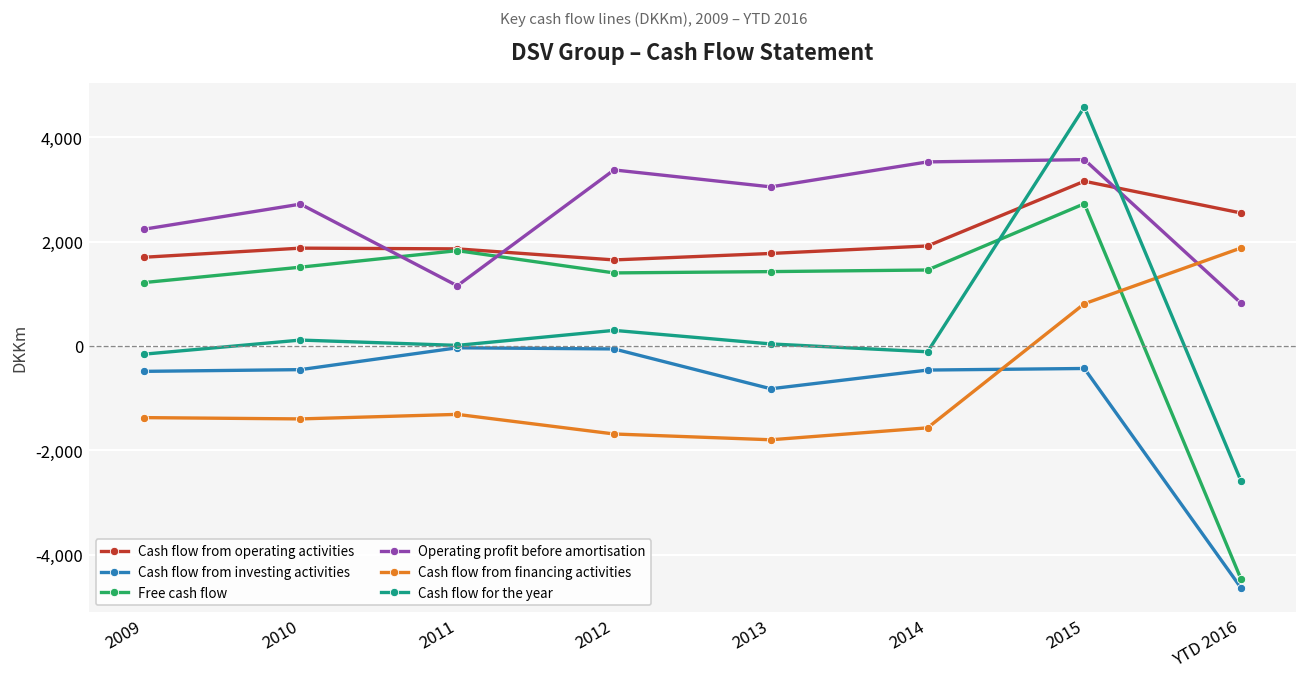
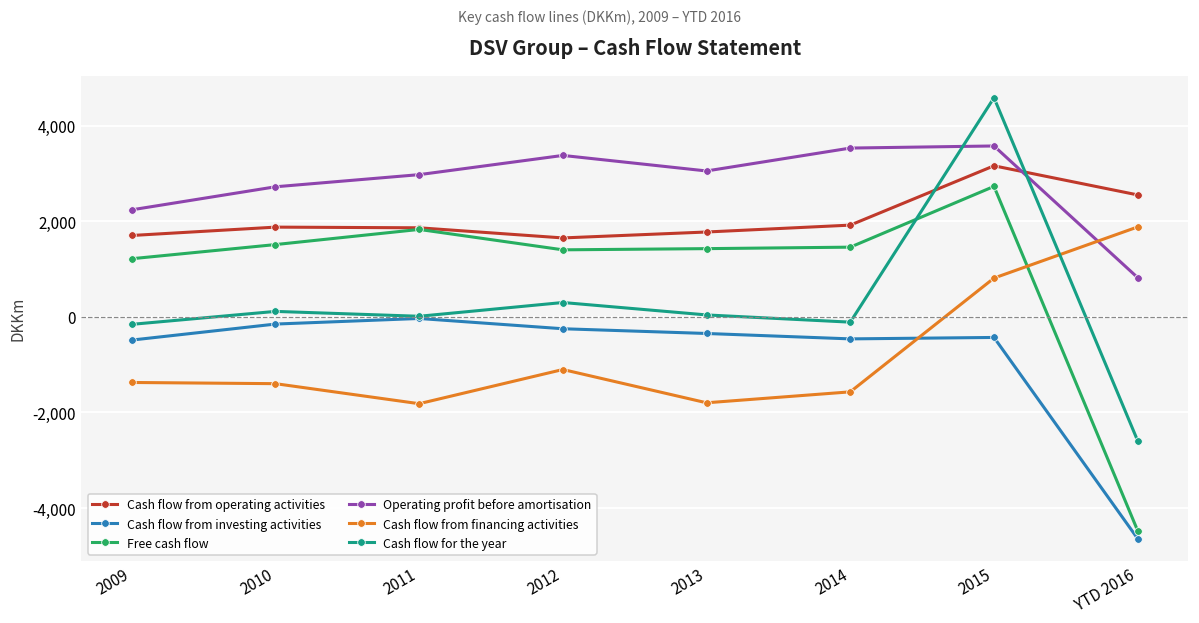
Cash flow from investing activities, 2010: -500 -> -200
Operating profit before amortisation, 2011: 1,200 -> 3,000
Cash flow from financing activities, 2011: -1,300 -> -1,800
Cash flow from investing activities, 2012: -100 -> -200
Cash flow from financing activities, 2012: -1,700 -> -1,100
Cash flow from investing activities, 2013: -800 -> -300
